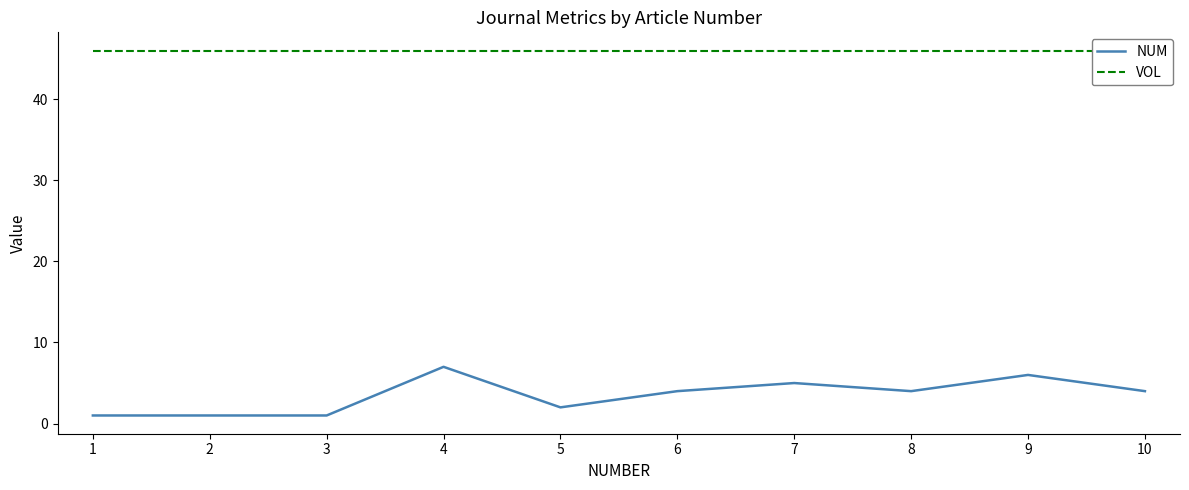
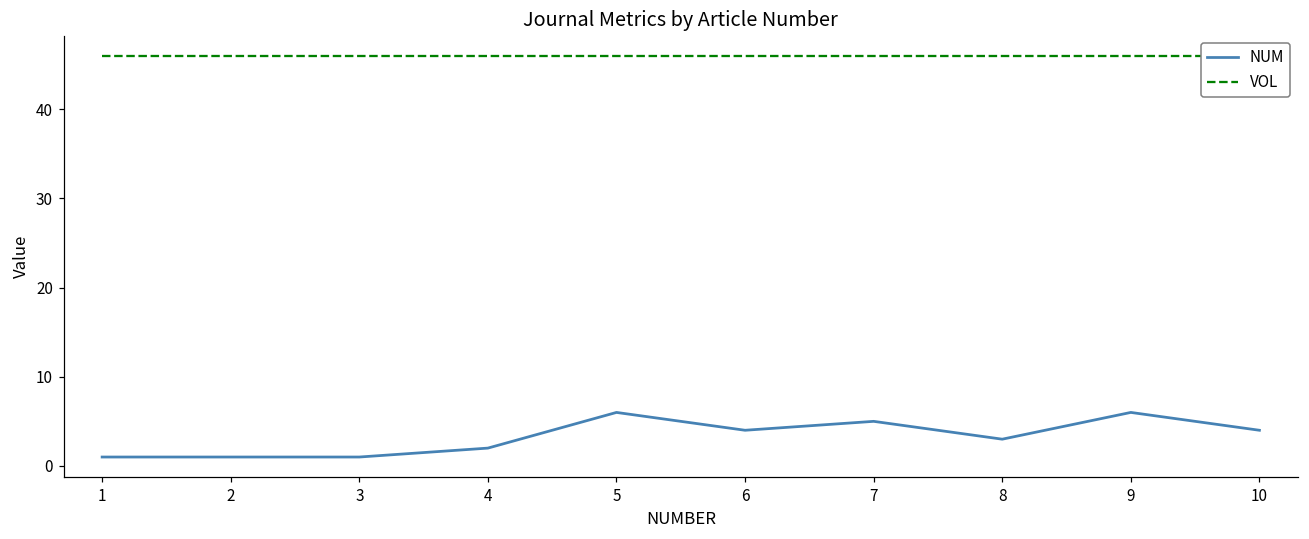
NUM, 4: 7 -> 2
NUM, 5: 2 -> 6
NUM, 8: 4 -> 3
